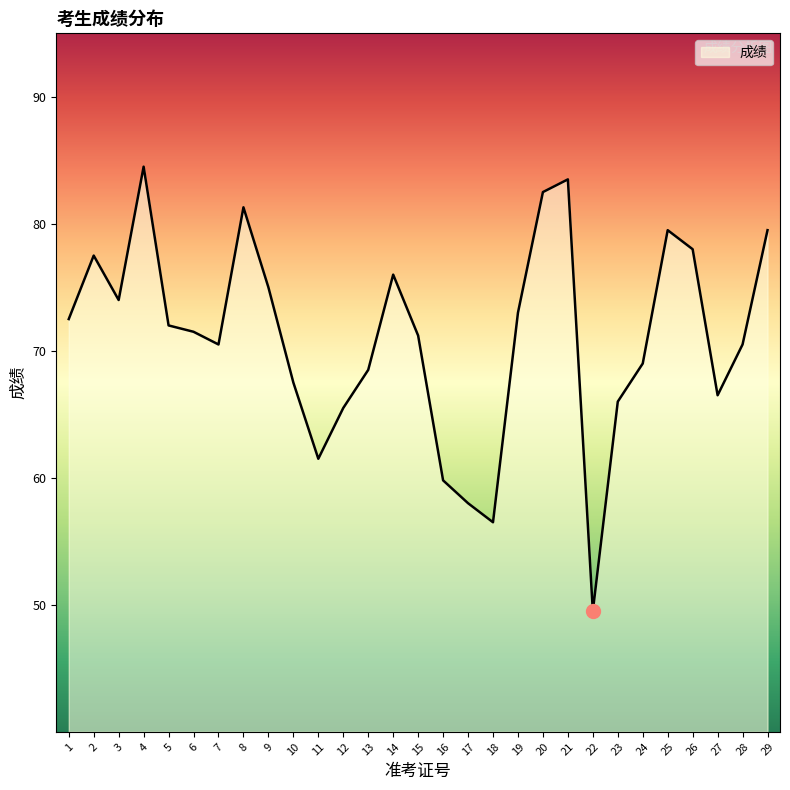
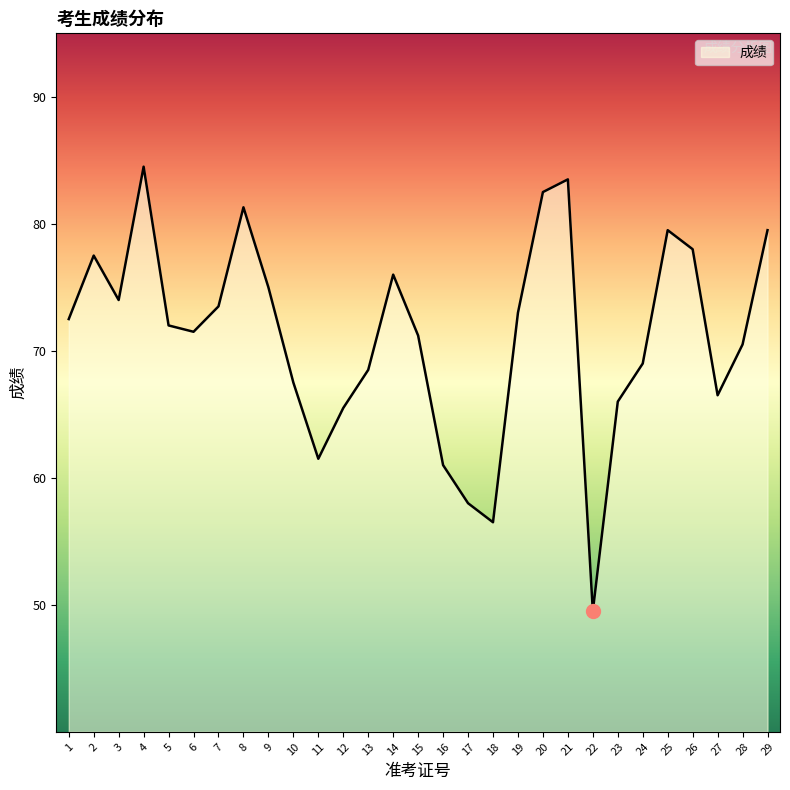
成绩, 7: 70.5 -> 73.5
成绩, 16: 59.8 -> 61.0
